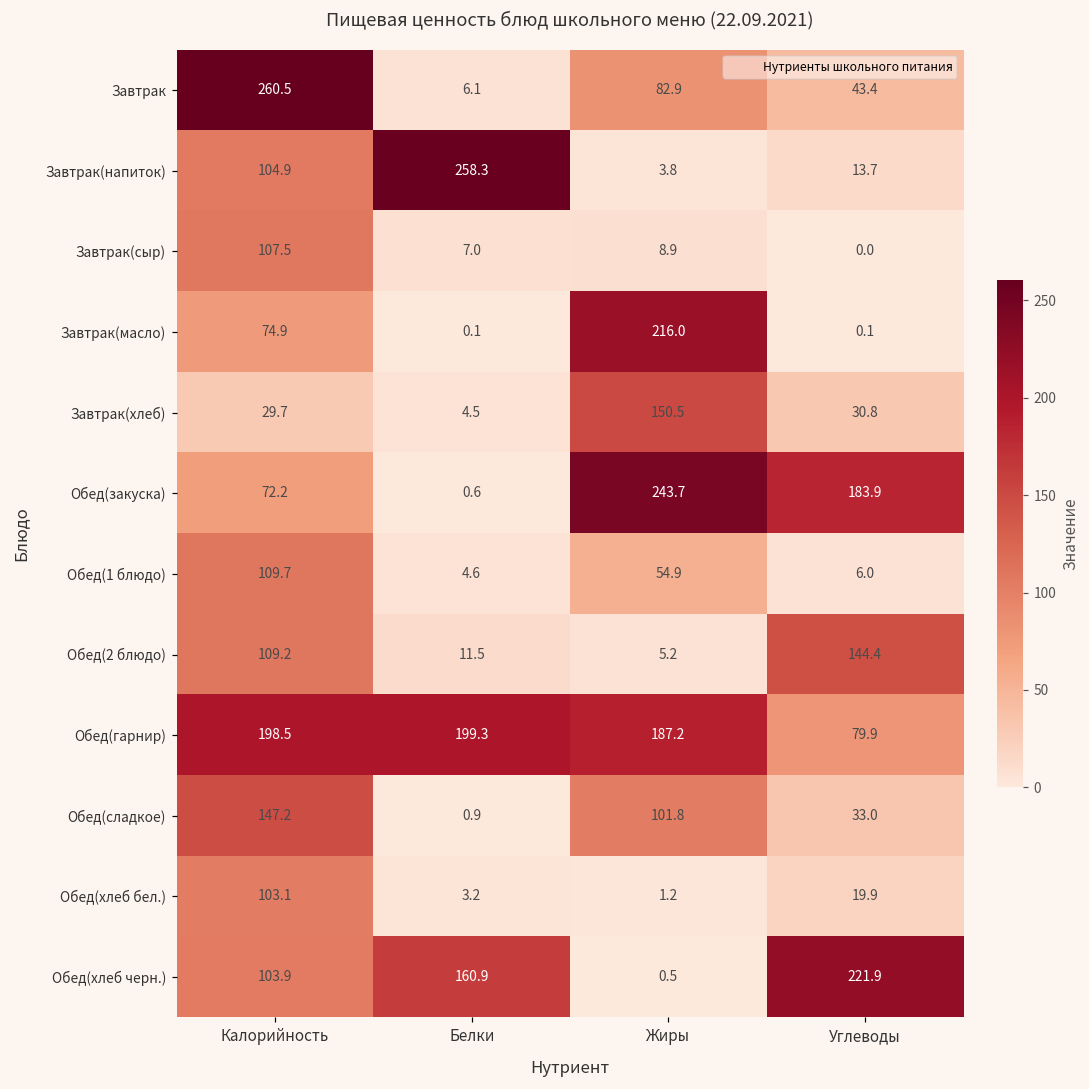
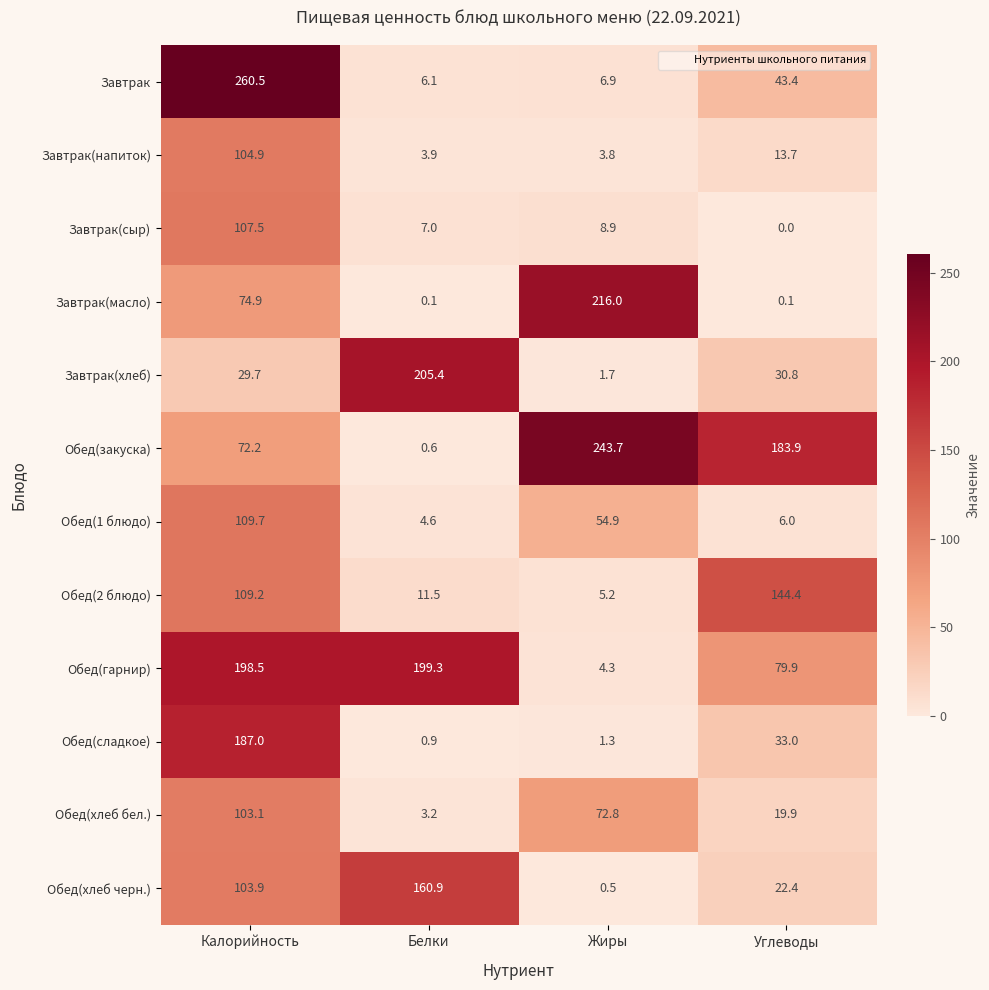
Завтрак, Жиры: 82.9 -> 6.9
Завтрак(напиток), Белки: 258.3 -> 3.9
Завтрак(хлеб), Белки: 4.5 -> 205.4
Завтрак(хлеб), Жиры: 150.5 -> 1.7
Обед(гарнир), Жиры: 187.2 -> 4.3
Обед(сладкое), Калорийность: 147.2 -> 187.0
Обед(сладкое), Жиры: 101.8 -> 1.3
Обед(хлеб бел.), Жиры: 1.2 -> 72.8
Обед(хлеб черн.), Углеводы: 221.9 -> 22.4
